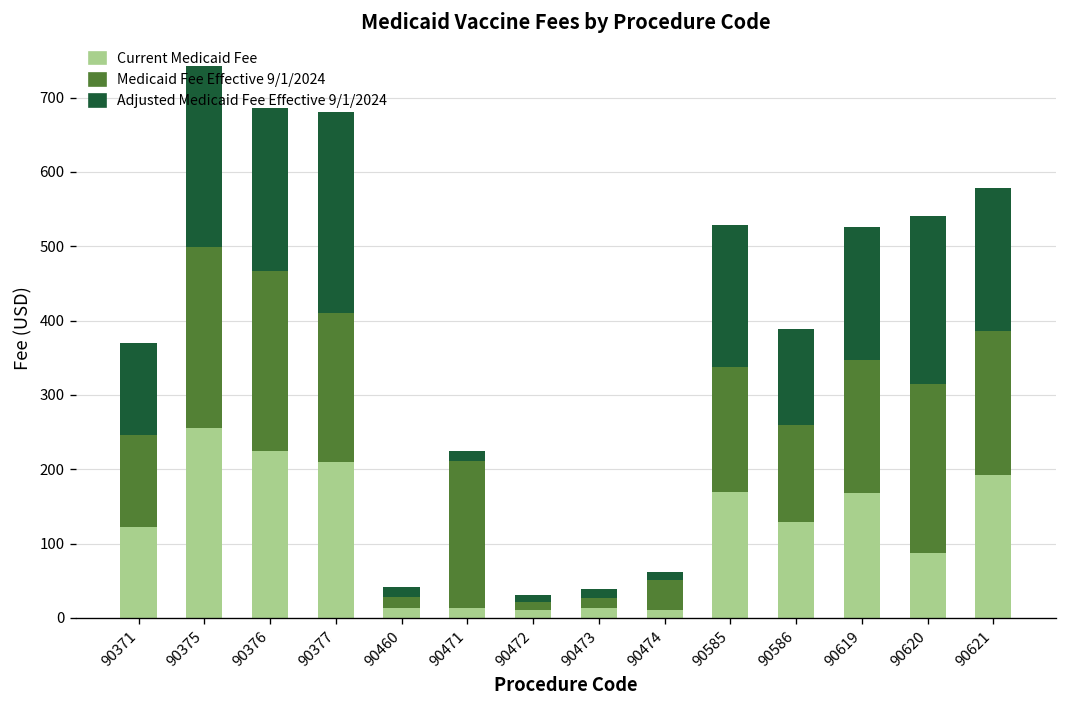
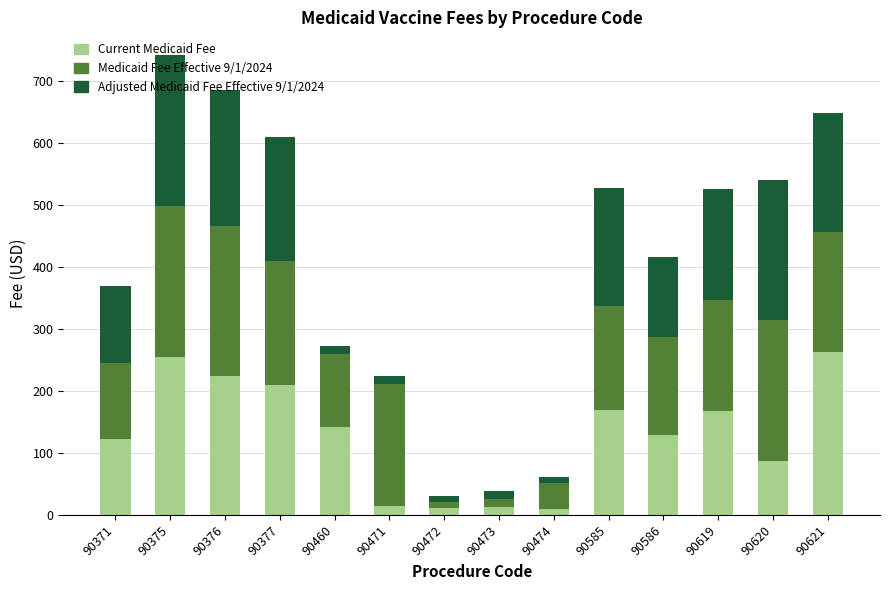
Adjusted Medicaid Fee Effective 9/1/2024, 90377: 270 -> 200
Current Medicaid Fee, 90460: 10 -> 140
Medicaid Fee Effective 9/1/2024, 90460: 10 -> 120
Medicaid Fee Effective 9/1/2024, 90586: 130 -> 160
Current Medicaid Fee, 90621: 190 -> 260
